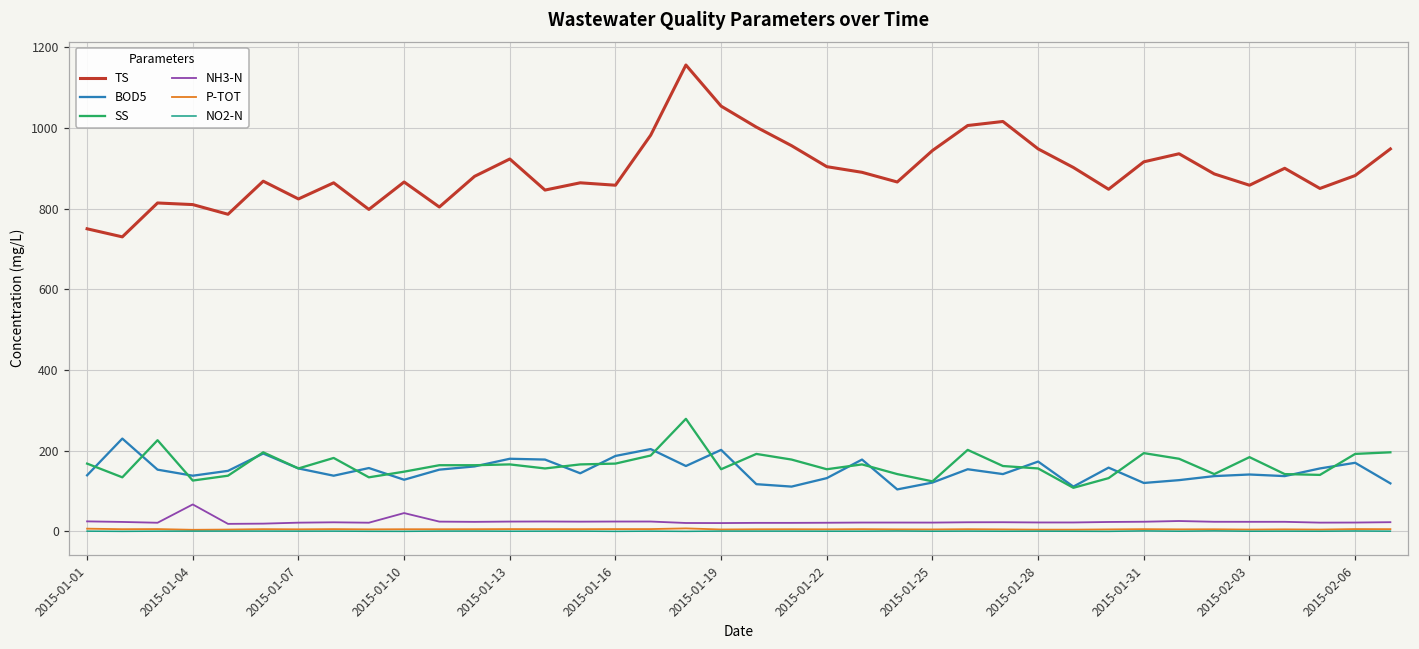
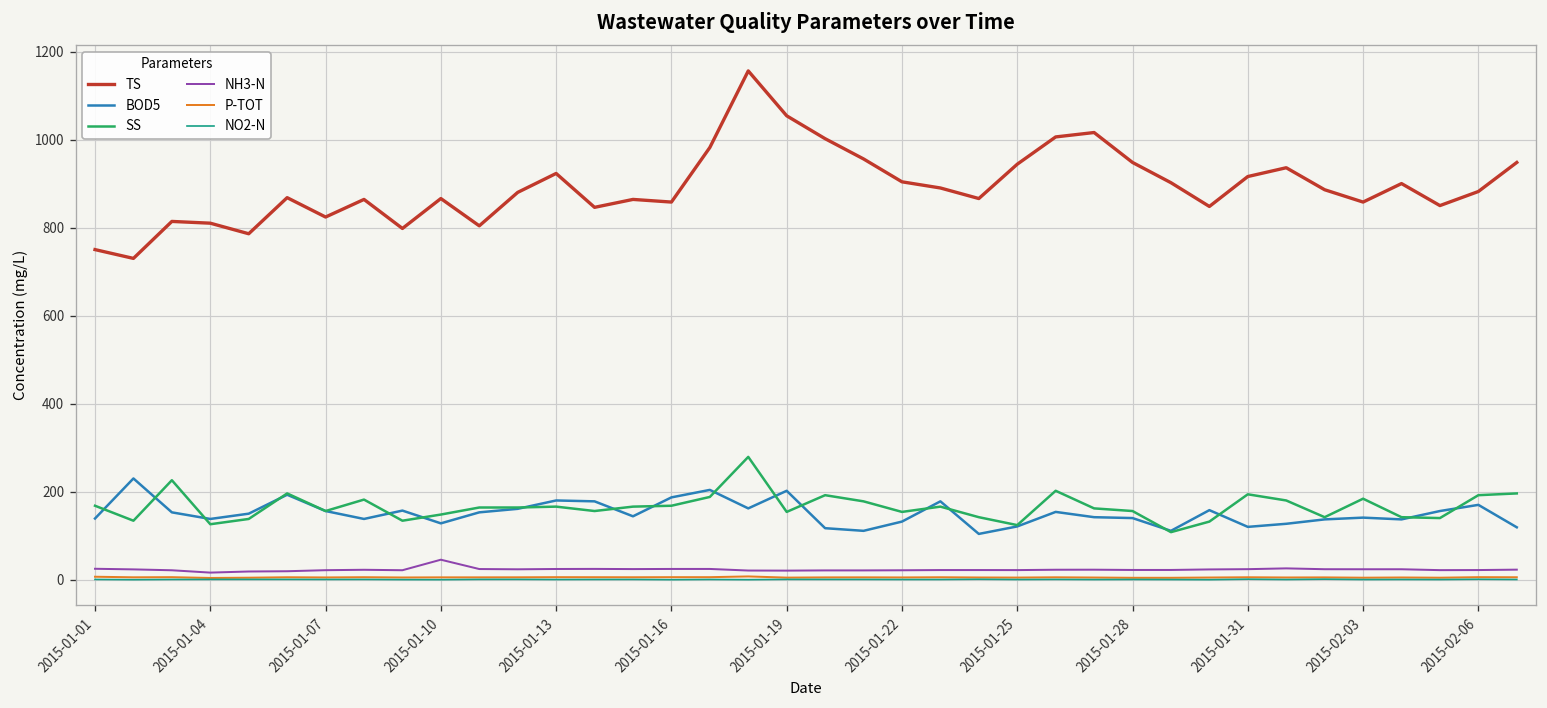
NH3-N, 2015-01-04: 70 -> 20
BOD5, 2015-01-28: 170 -> 140
